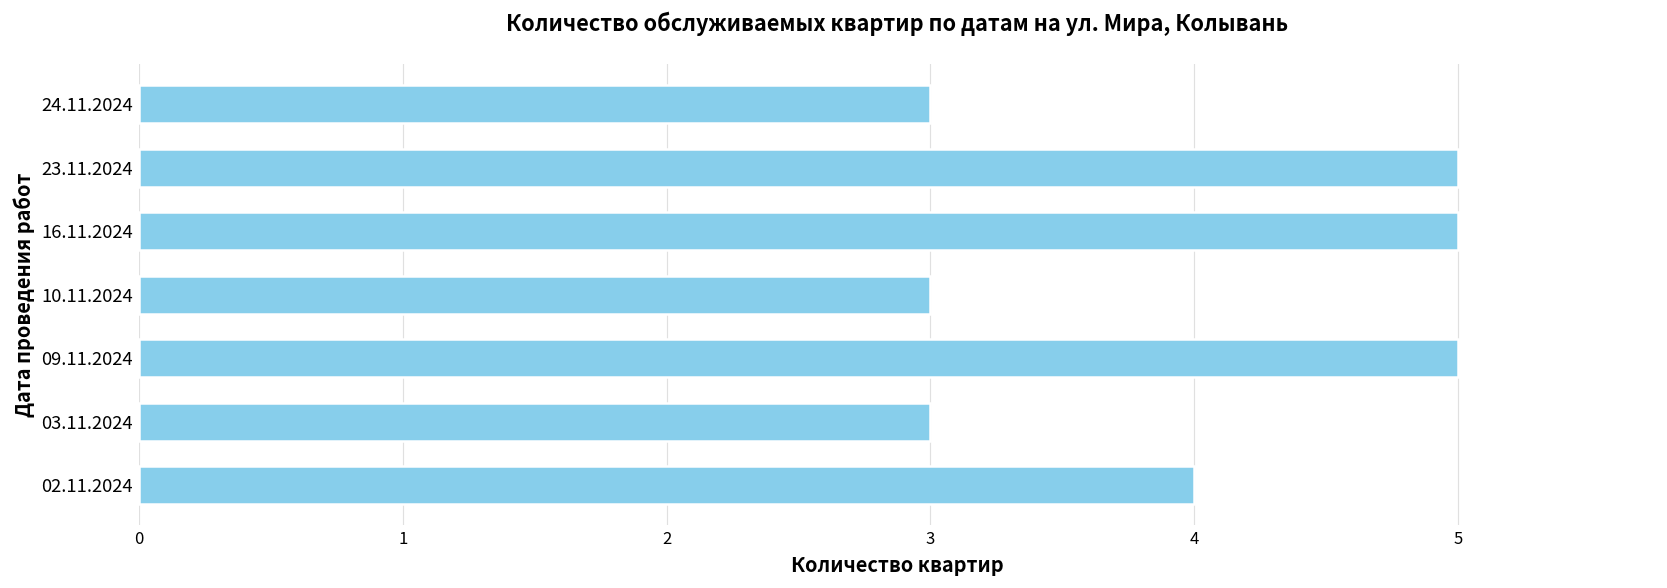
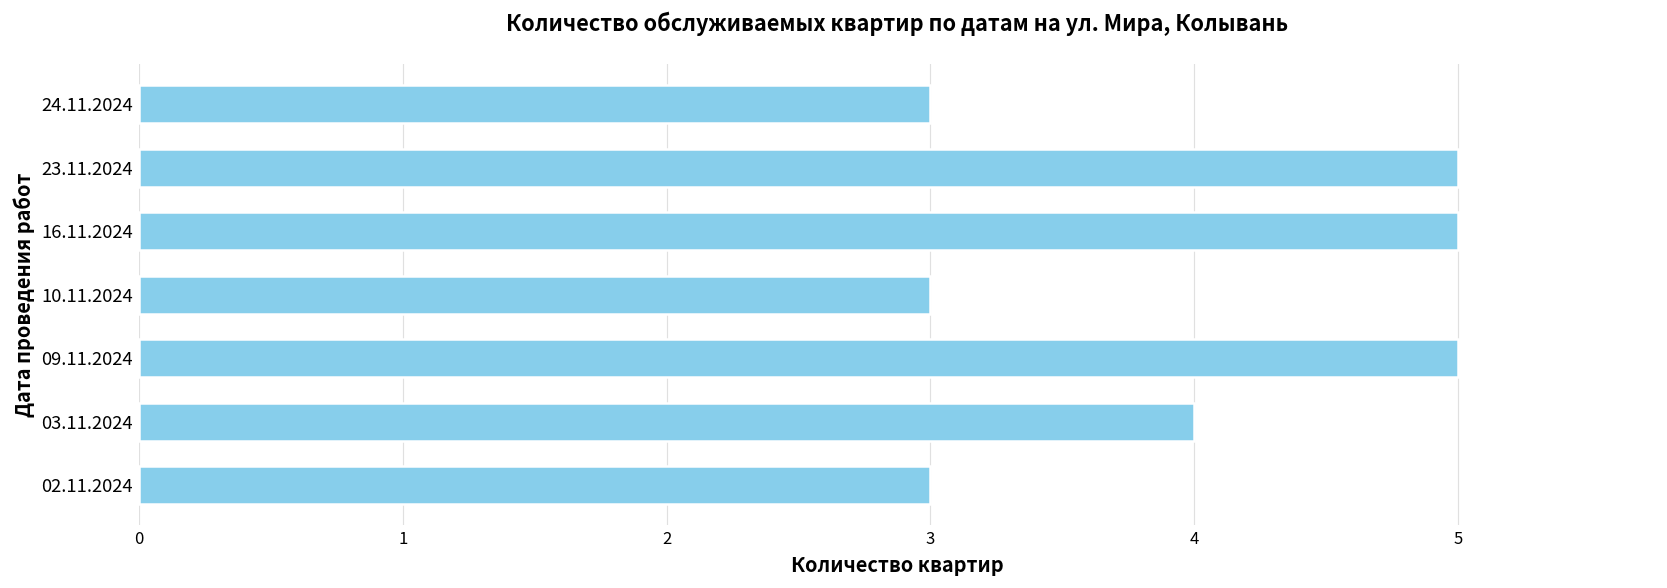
03.11.2024: 3 -> 4
02.11.2024: 4 -> 3
